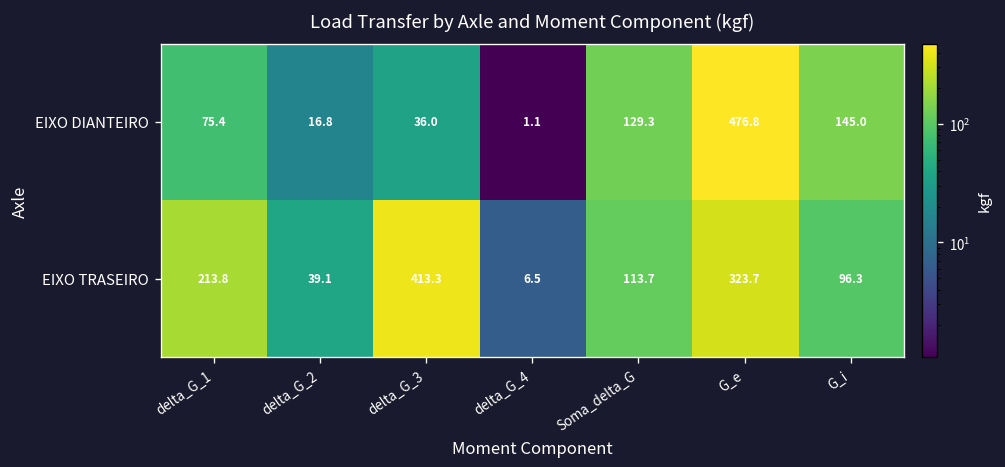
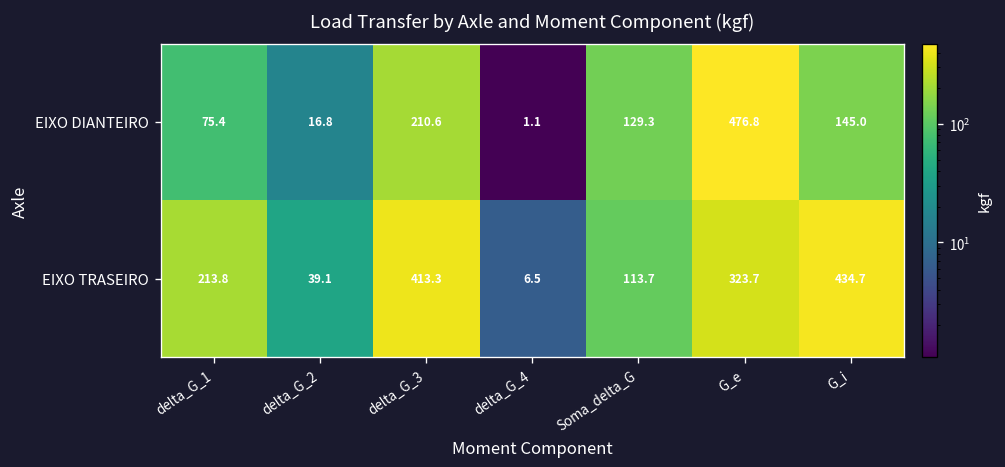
EIXO DIANTEIRO, delta_G_3: 36.0 -> 210.6
EIXO TRASEIRO, G_i: 96.3 -> 434.7
